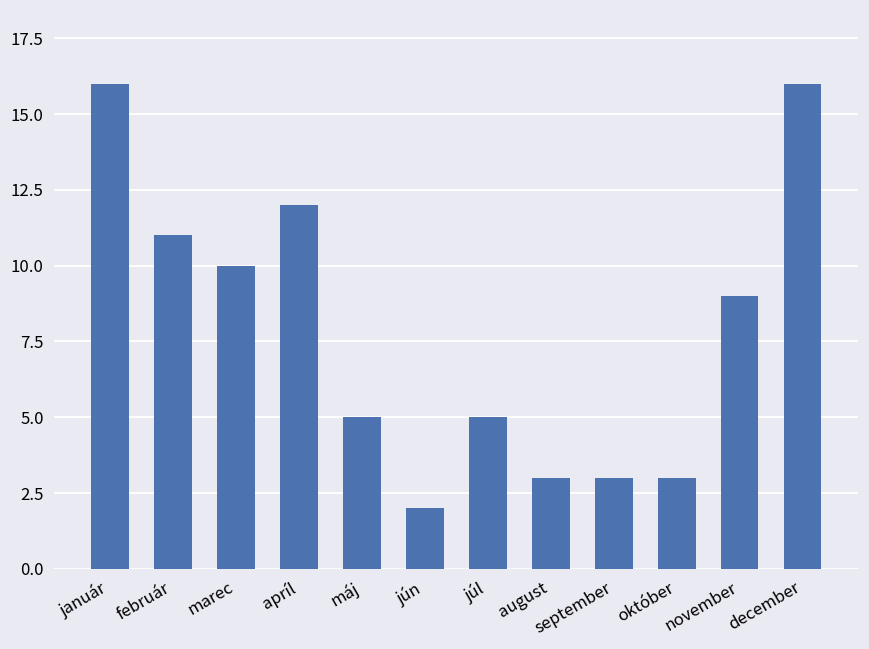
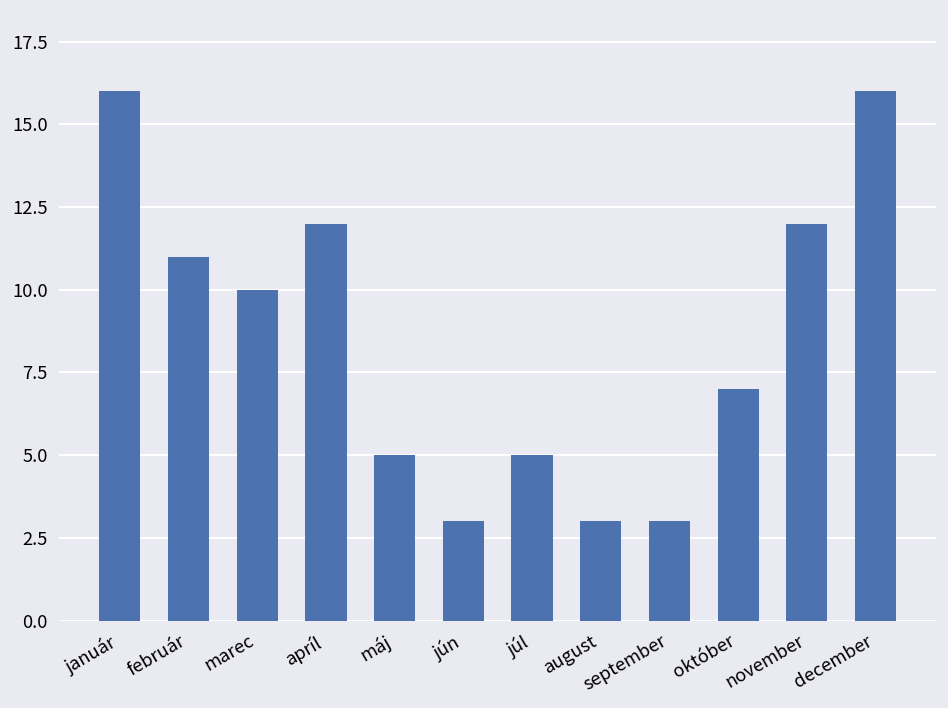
jún: 2 -> 3
október: 3 -> 7
november: 9 -> 12
